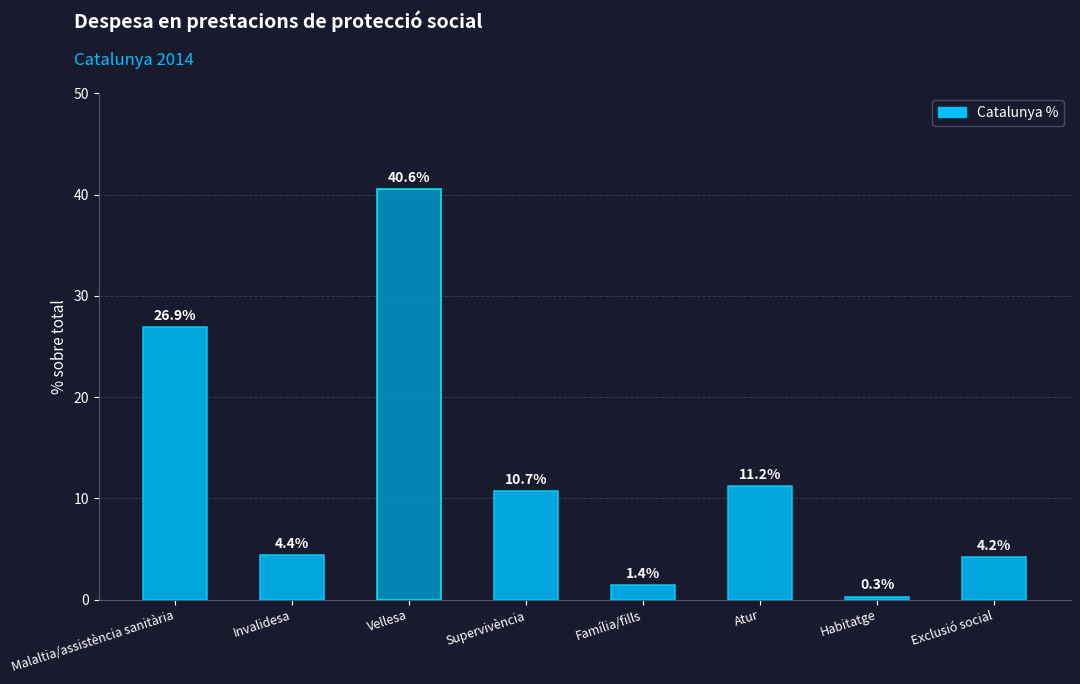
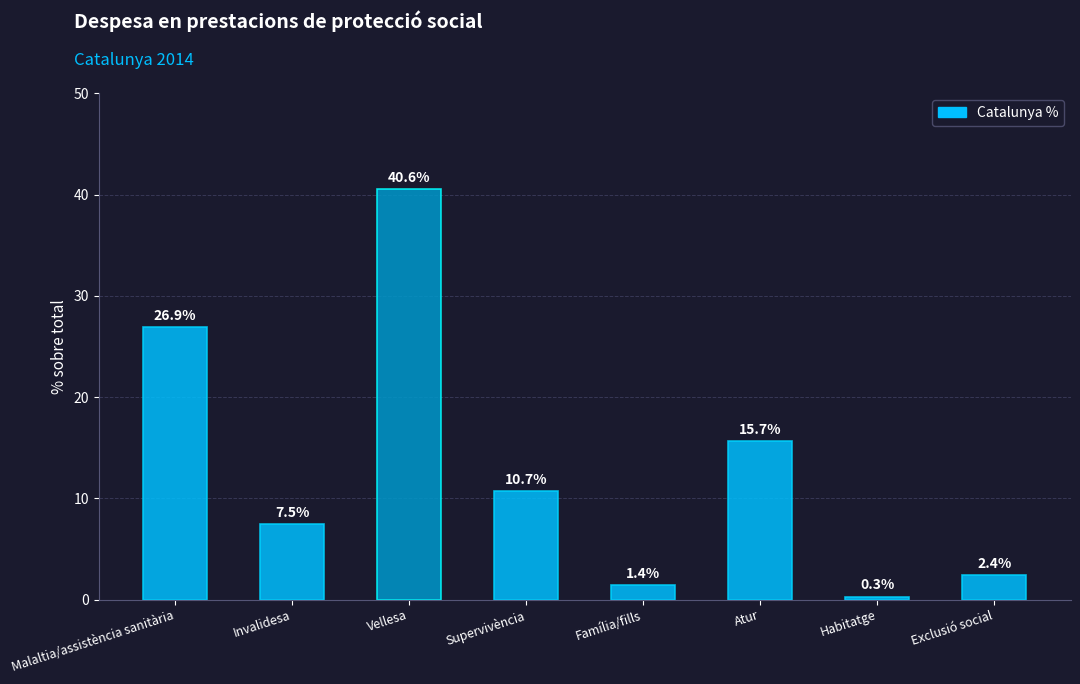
Invalidesa: 4.4% -> 7.5%
Atur: 11.2% -> 15.7%
Exclusió social: 4.2% -> 2.4%
